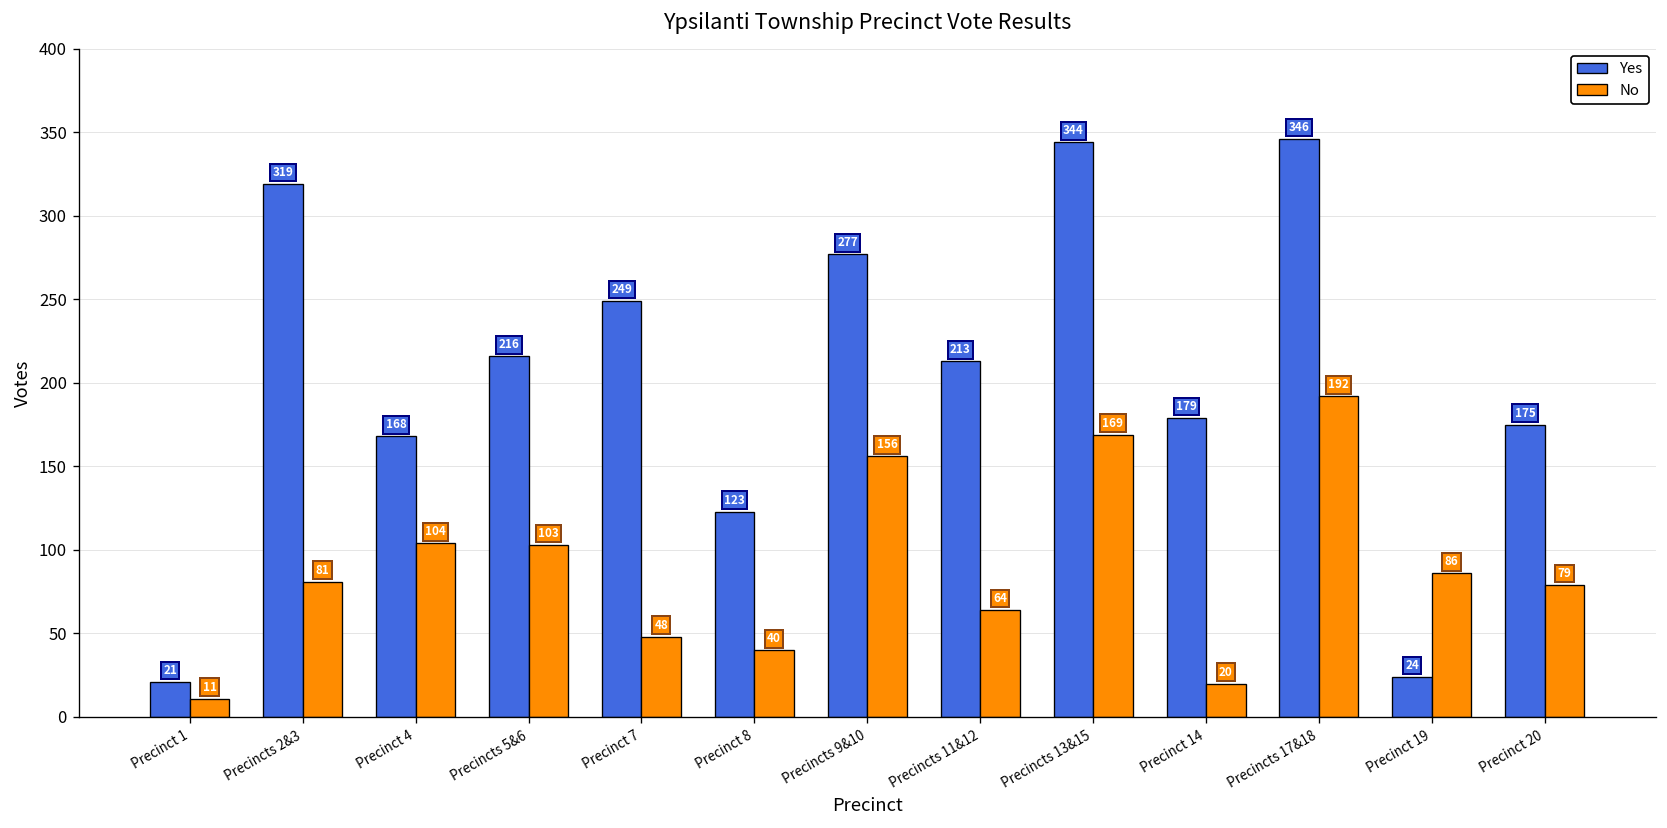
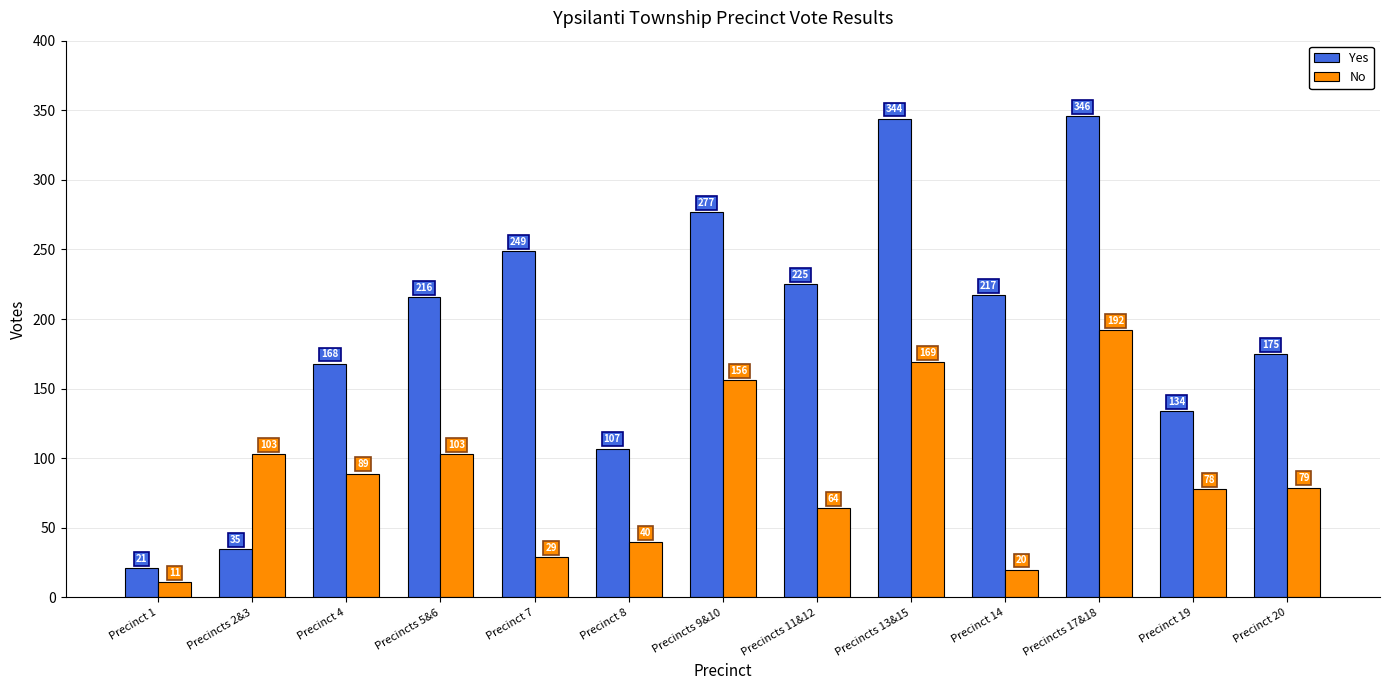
Yes, Precincts 2&3: 319 -> 35
No, Precincts 2&3: 81 -> 103
No, Precinct 4: 104 -> 89
No, Precinct 7: 48 -> 29
Yes, Precinct 8: 123 -> 107
Yes, Precincts 11&12: 213 -> 225
Yes, Precinct 14: 179 -> 217
Yes, Precinct 19: 24 -> 134
No, Precinct 19: 86 -> 78
